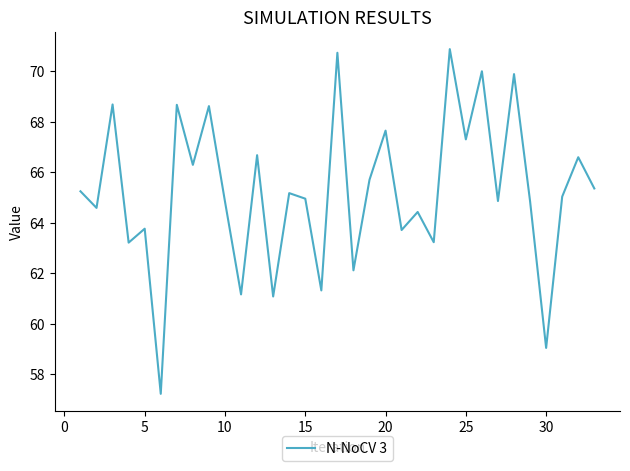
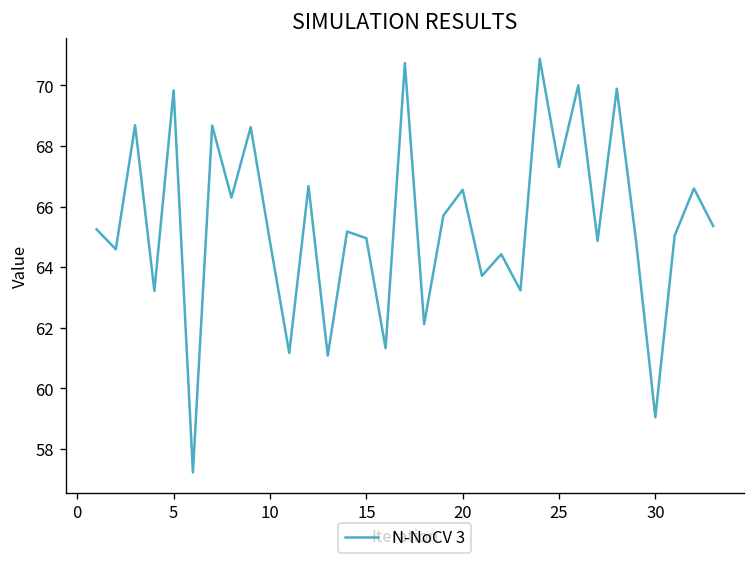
5: 63.8 -> 69.8
20: 67.7 -> 66.6
